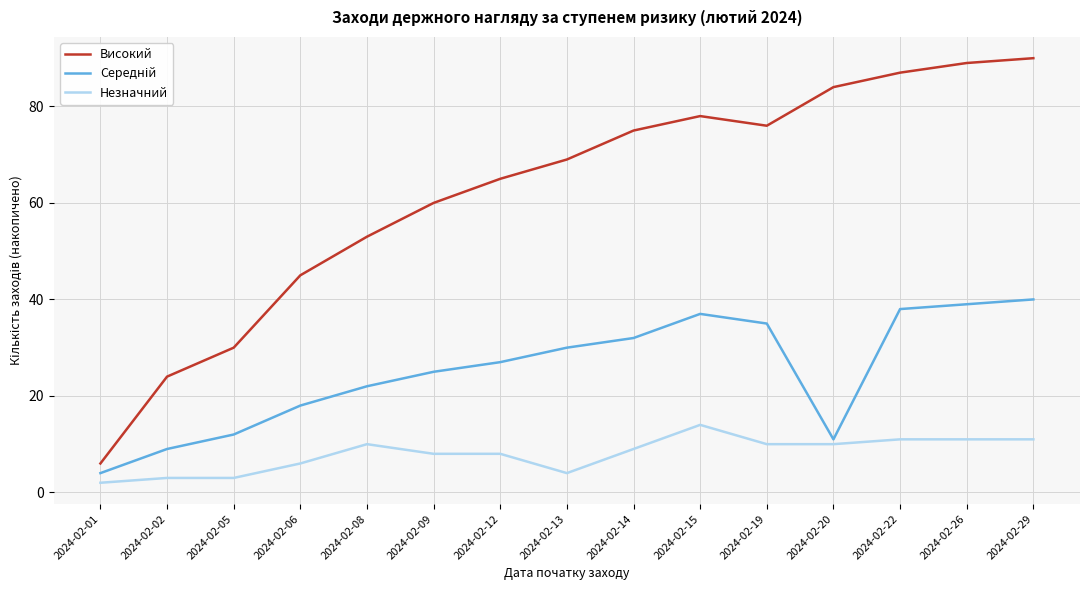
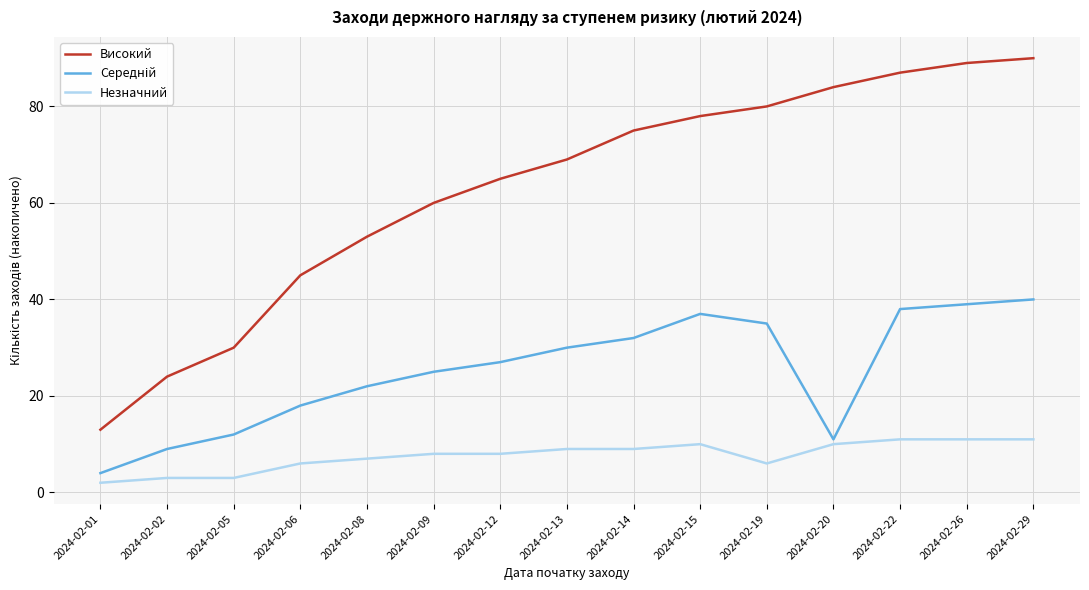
Високий, 2024-02-01: 6 -> 13
Незначний, 2024-02-08: 10 -> 7
Незначний, 2024-02-13: 4 -> 9
Незначний, 2024-02-15: 14 -> 10
Високий, 2024-02-19: 76 -> 80
Незначний, 2024-02-19: 10 -> 6
